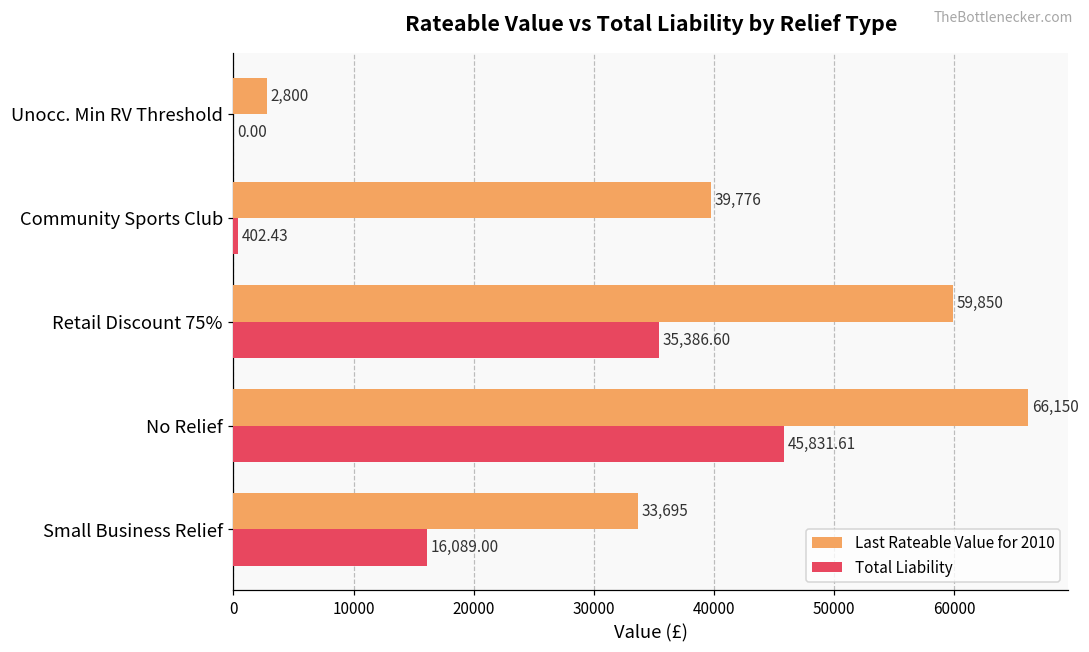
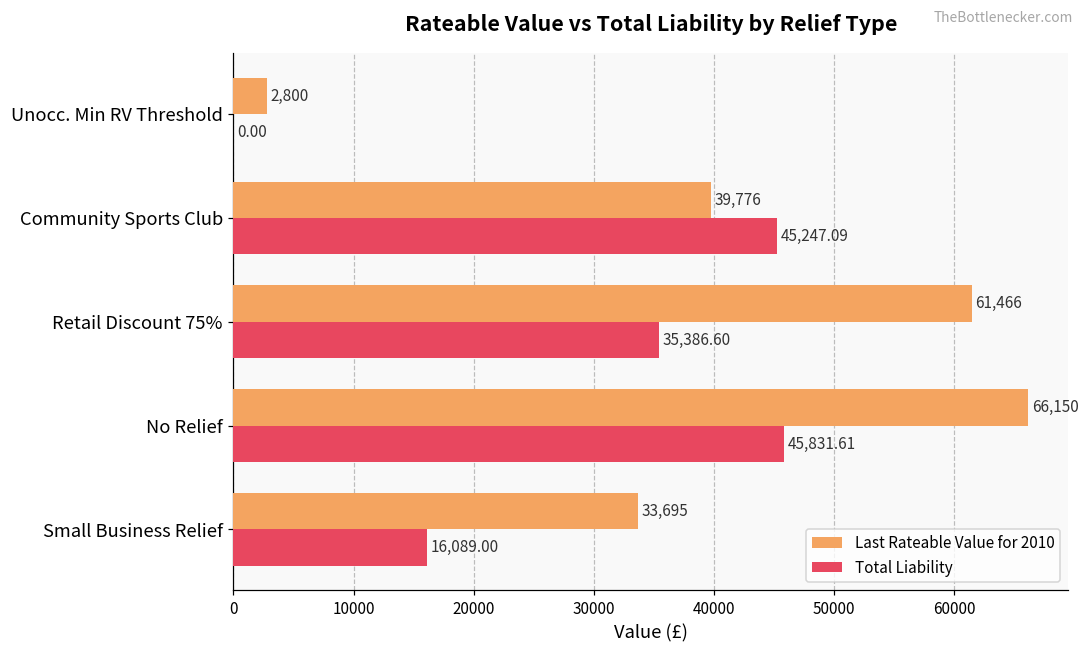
Total Liability, Community Sports Club: 402.43 -> 45,247.09
Last Rateable Value for 2010, Retail Discount 75%: 59,850 -> 61,466
